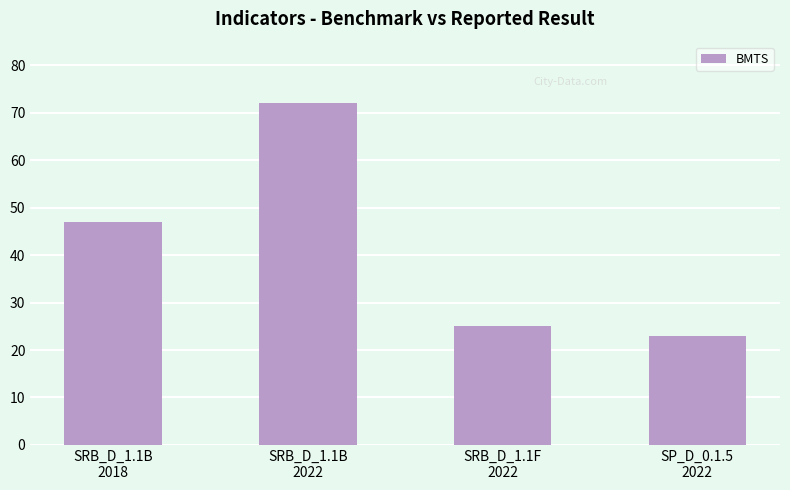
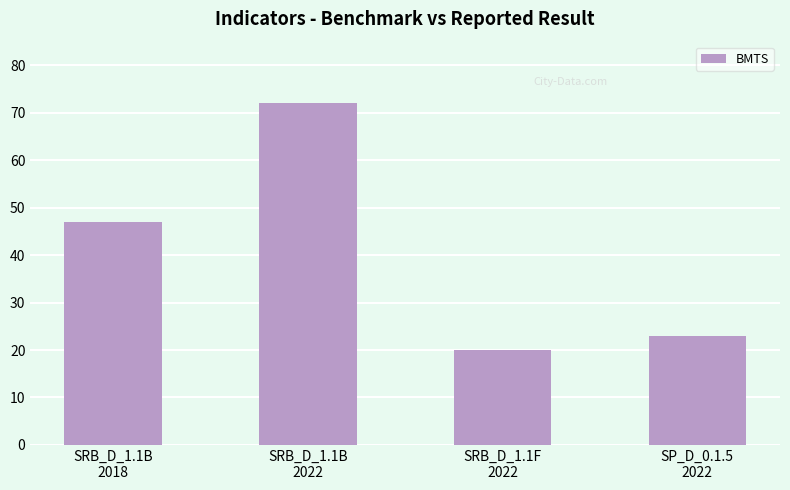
SRB_D_1.1F 2022: 25 -> 20
